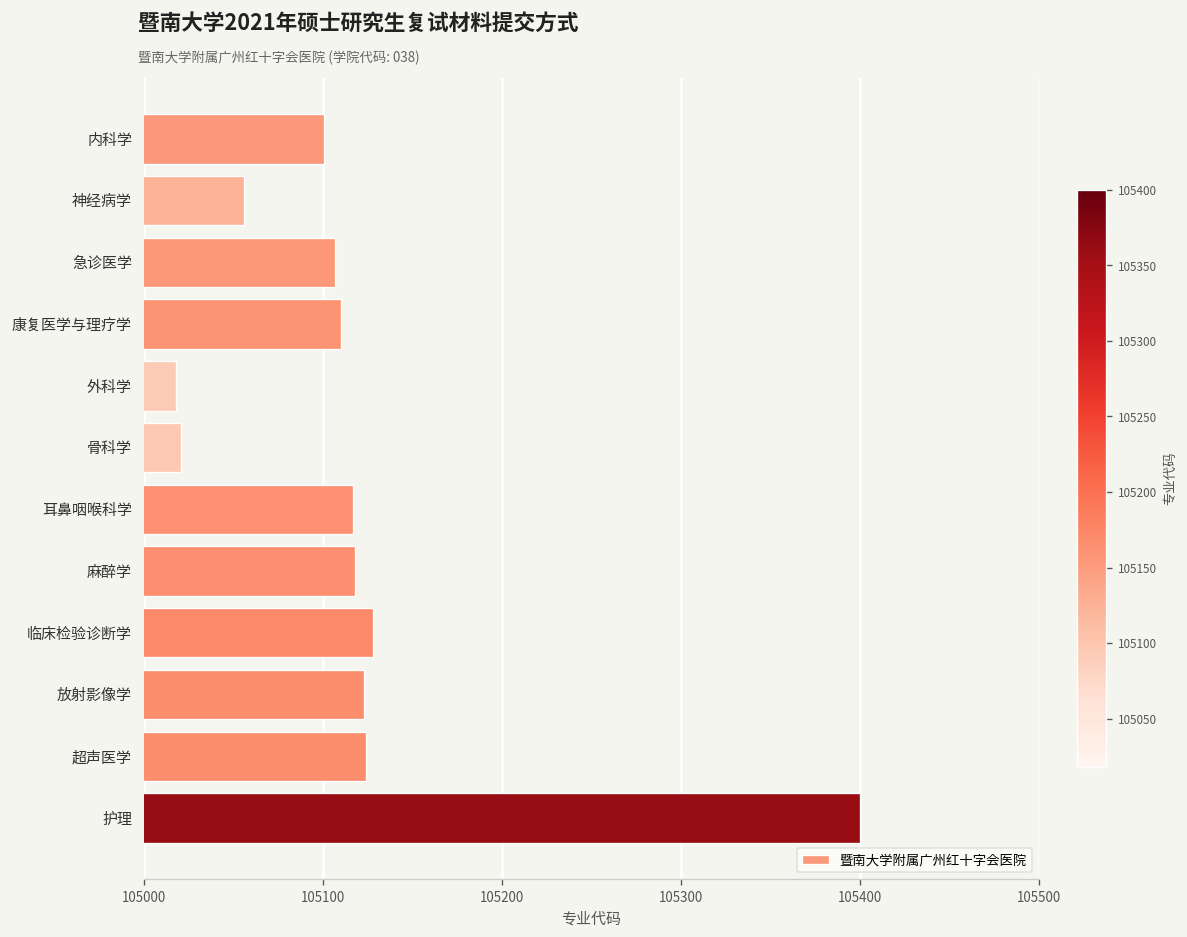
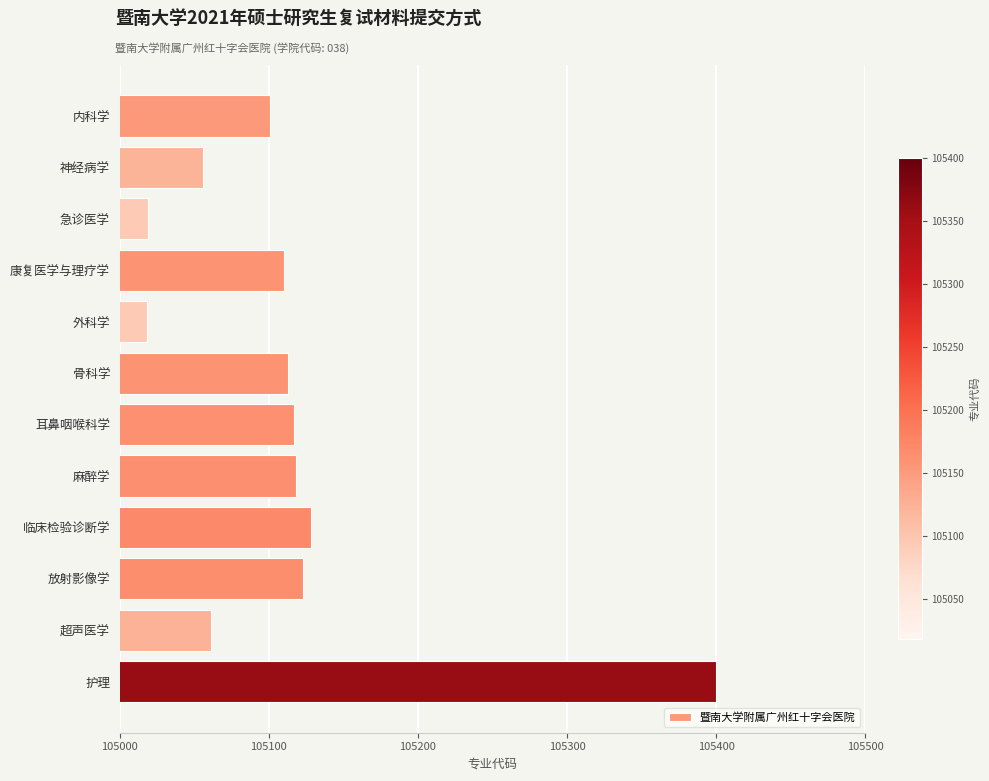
急诊医学: 105107 -> 105019
骨科学: 105021 -> 105113
超声医学: 105124 -> 105061
